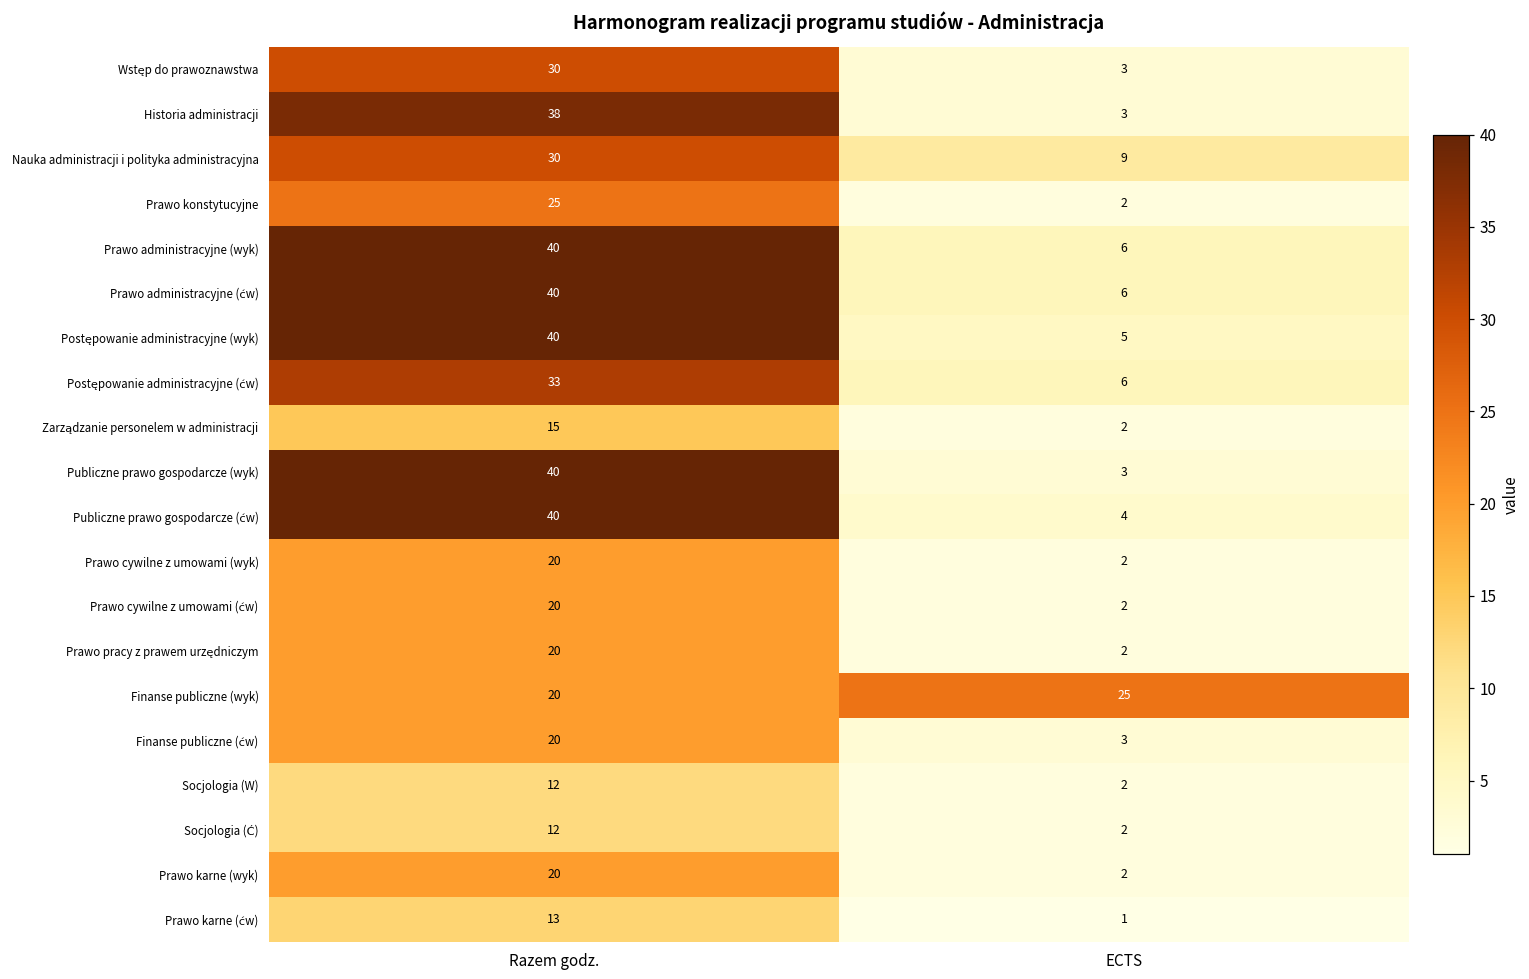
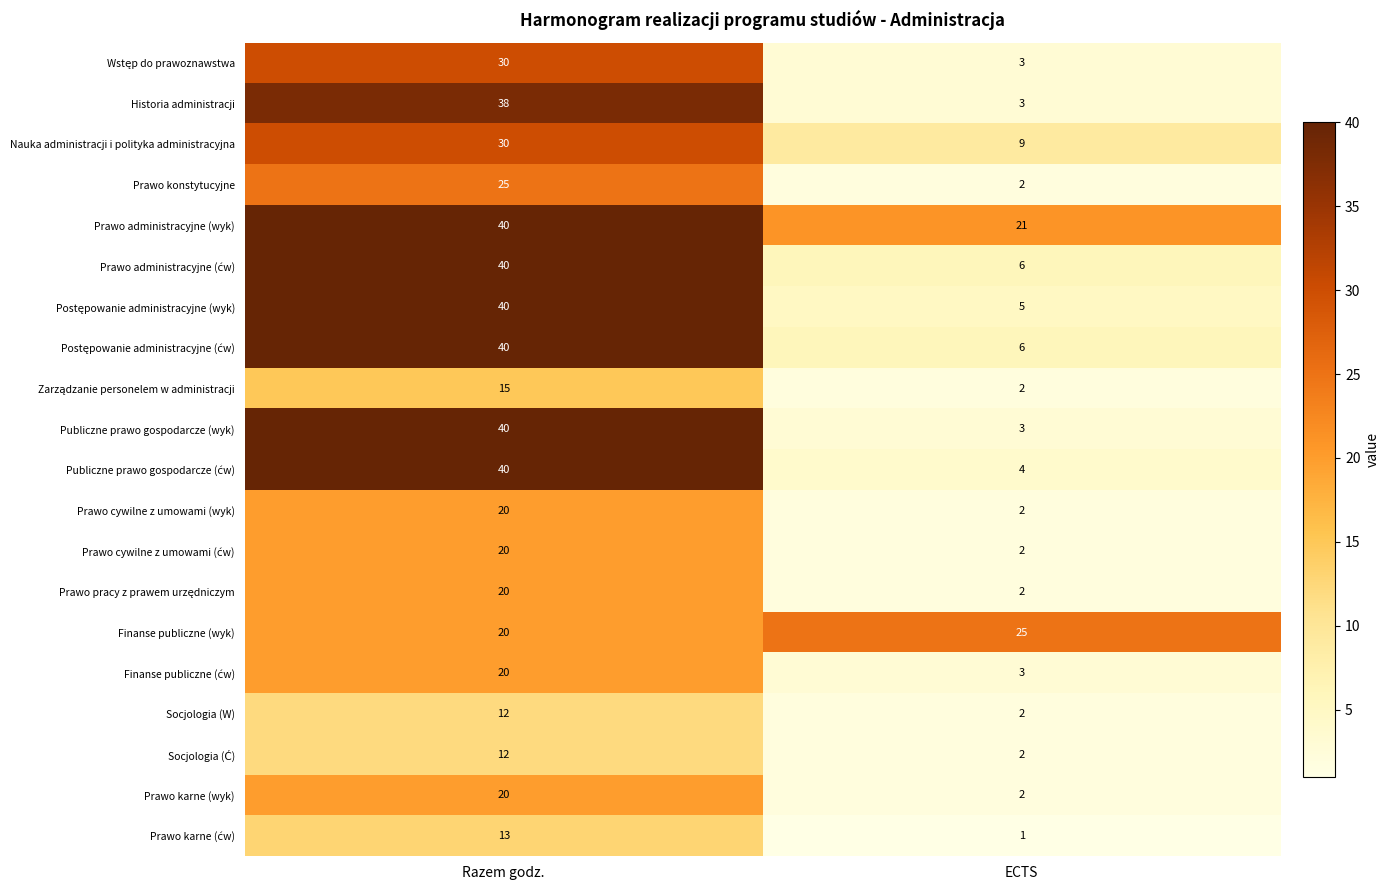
Prawo administracyjne (wyk), ECTS: 6 -> 21
Postępowanie administracyjne (ćw), Razem godz.: 33 -> 40
